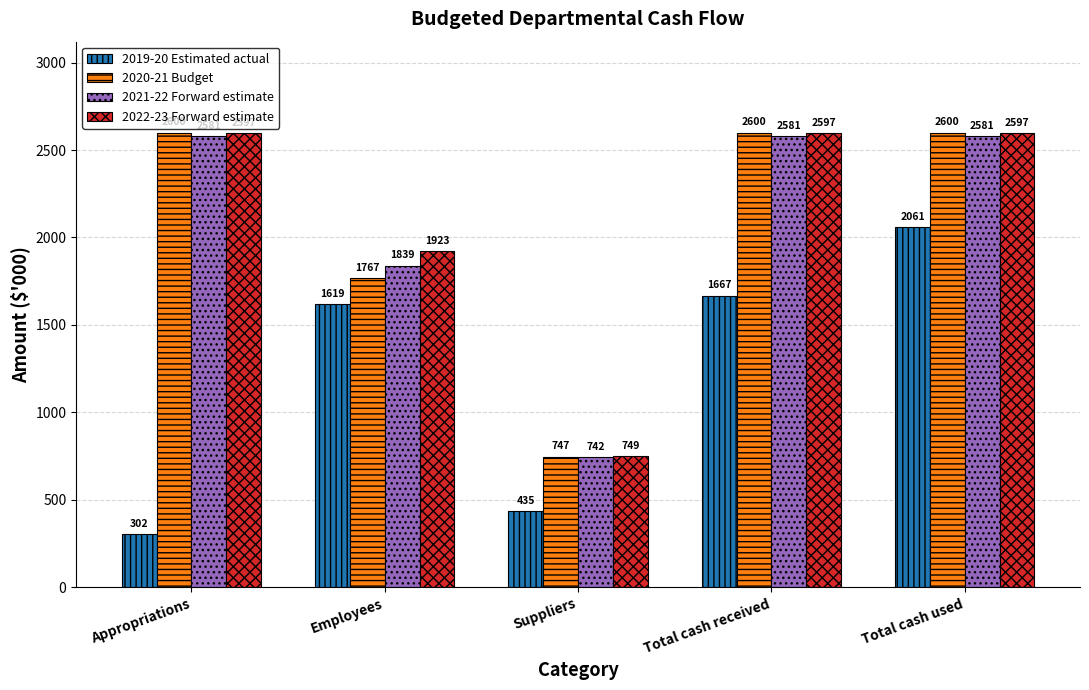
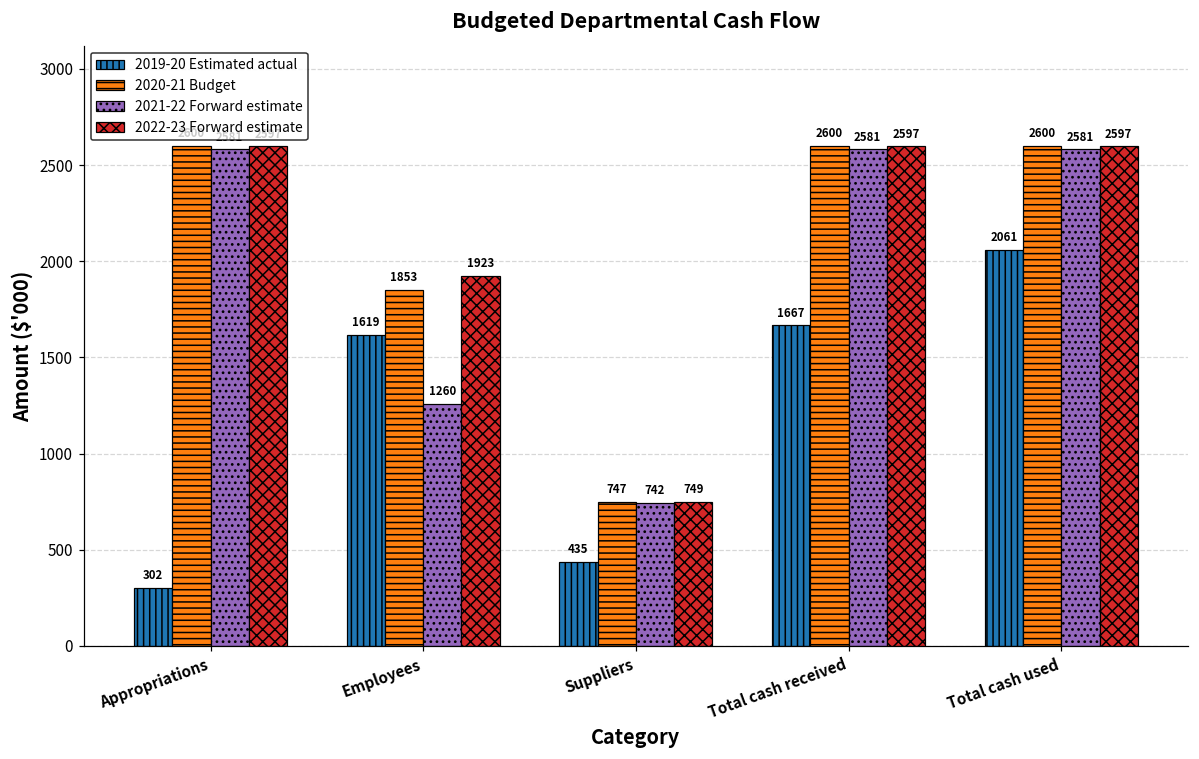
2020-21 Budget, Employees: 1767 -> 1853
2021-22 Forward estimate, Employees: 1839 -> 1260
